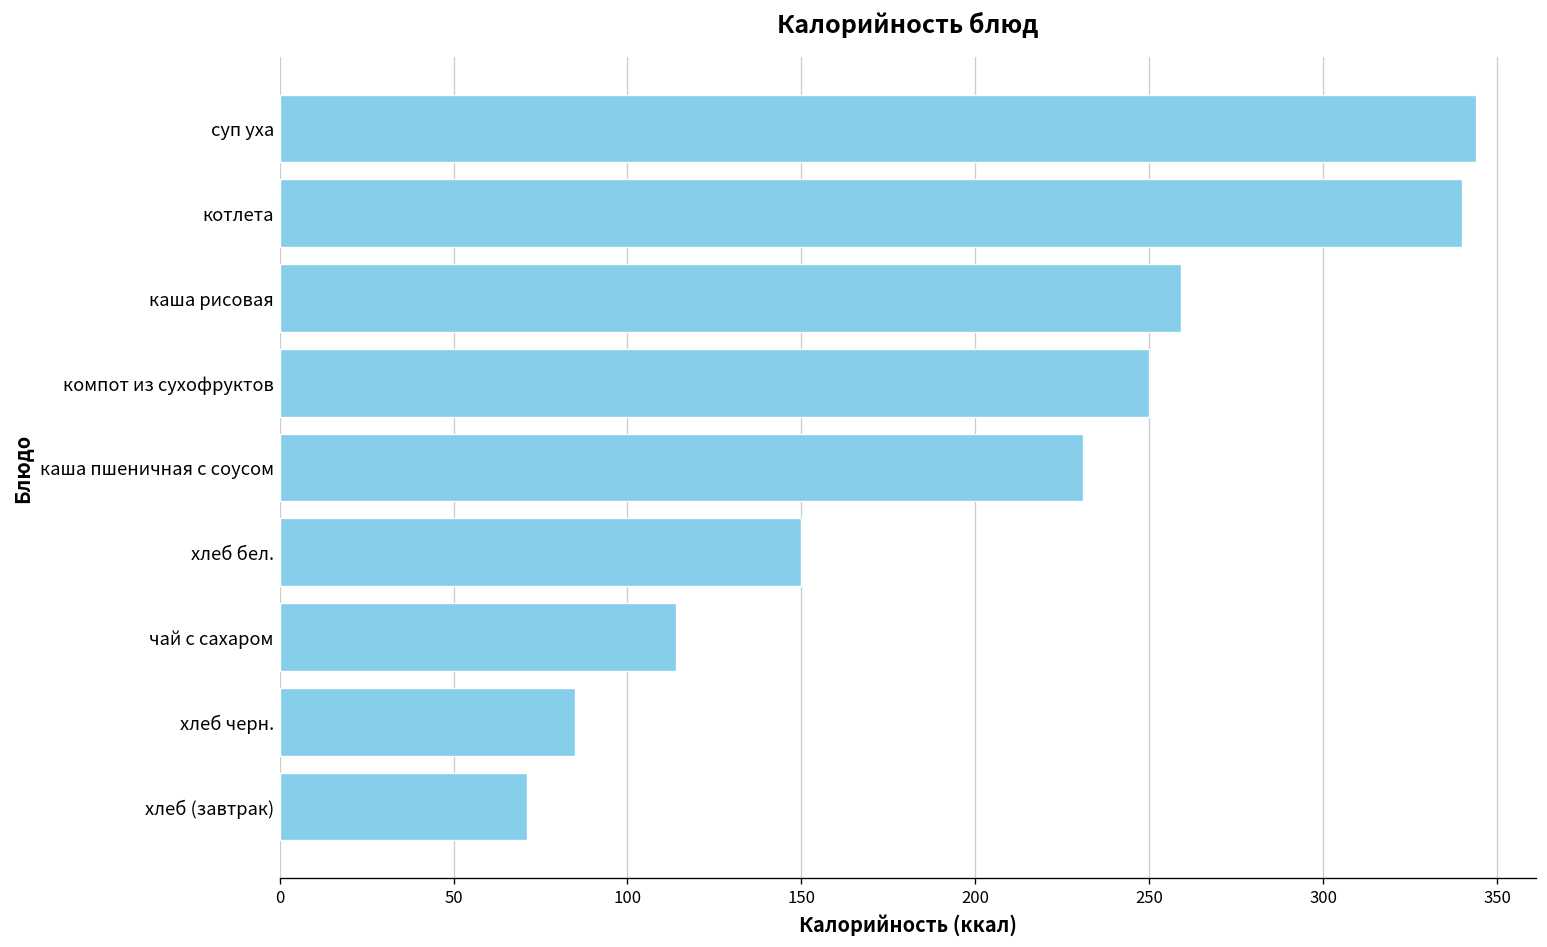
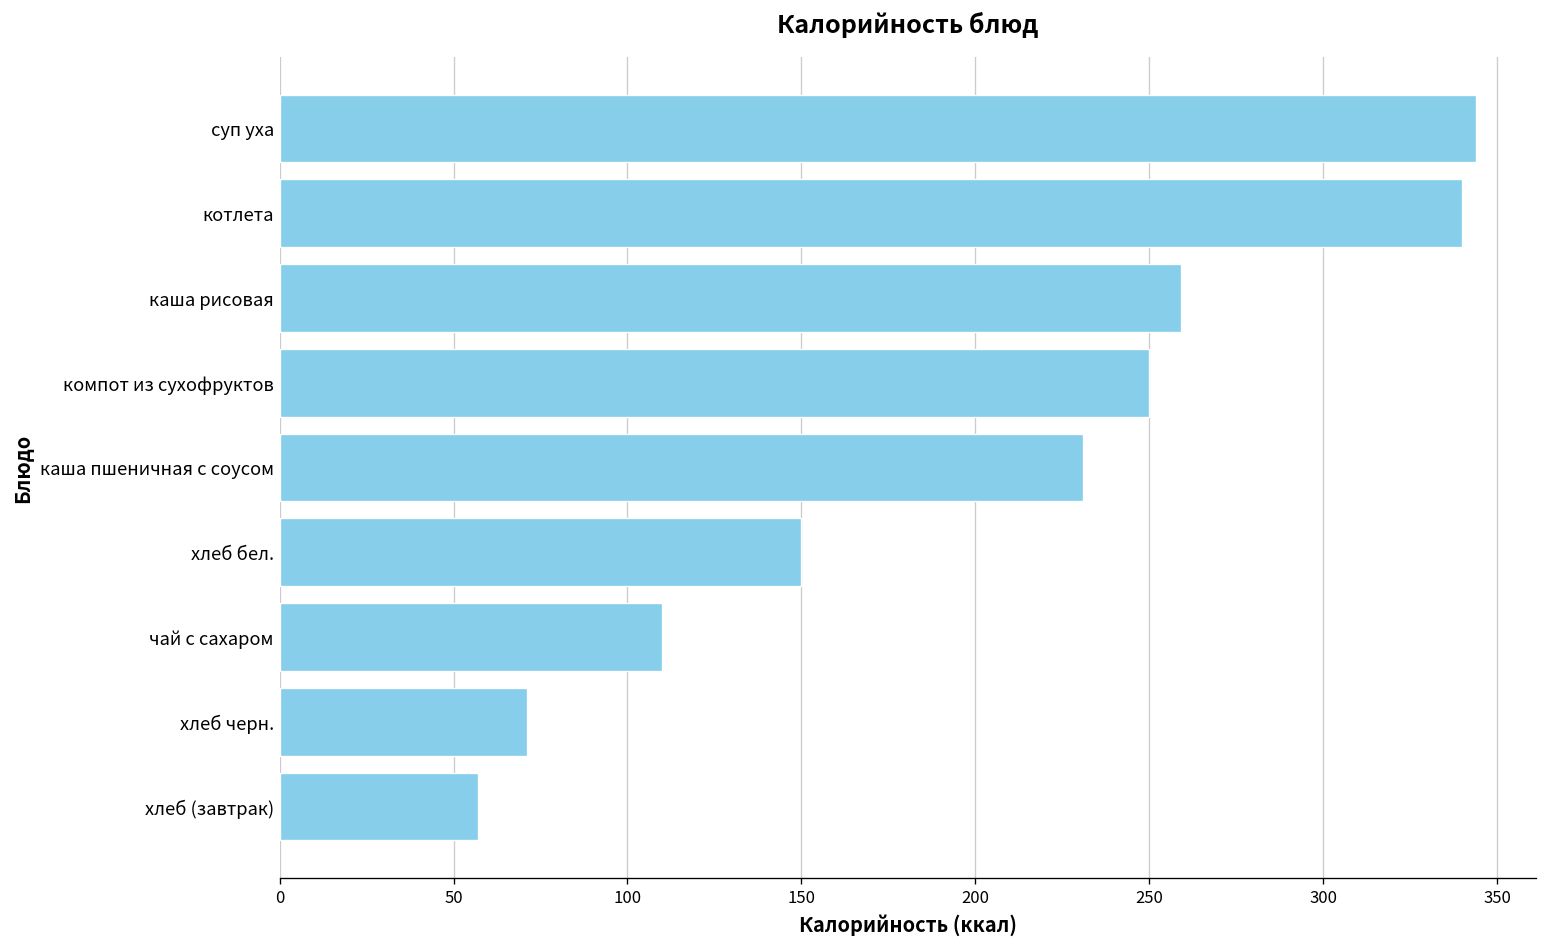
чай с сахаром: 114 -> 110
хлеб черн.: 85 -> 71
хлеб (завтрак): 71 -> 57
